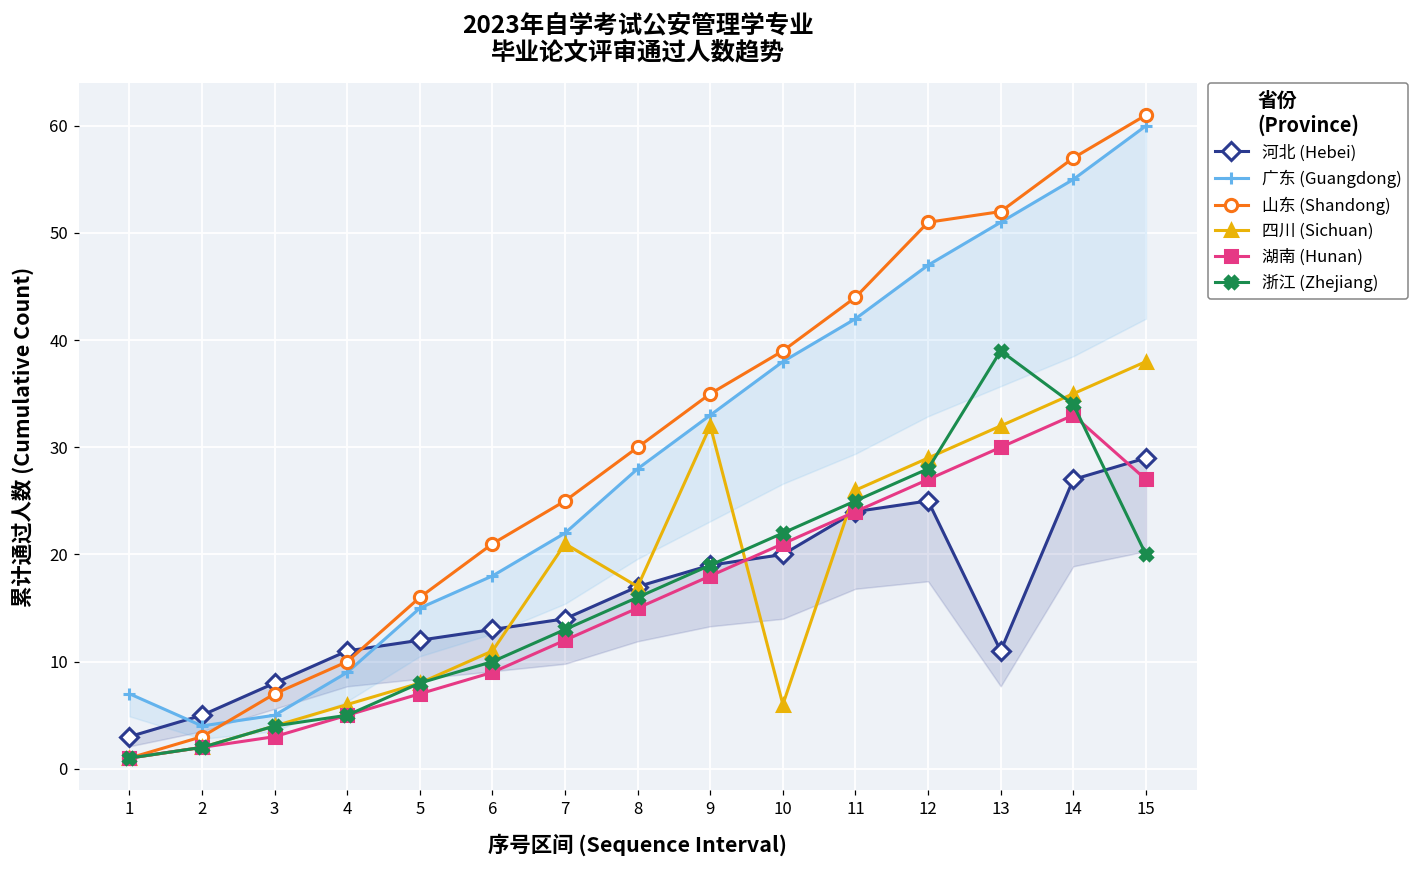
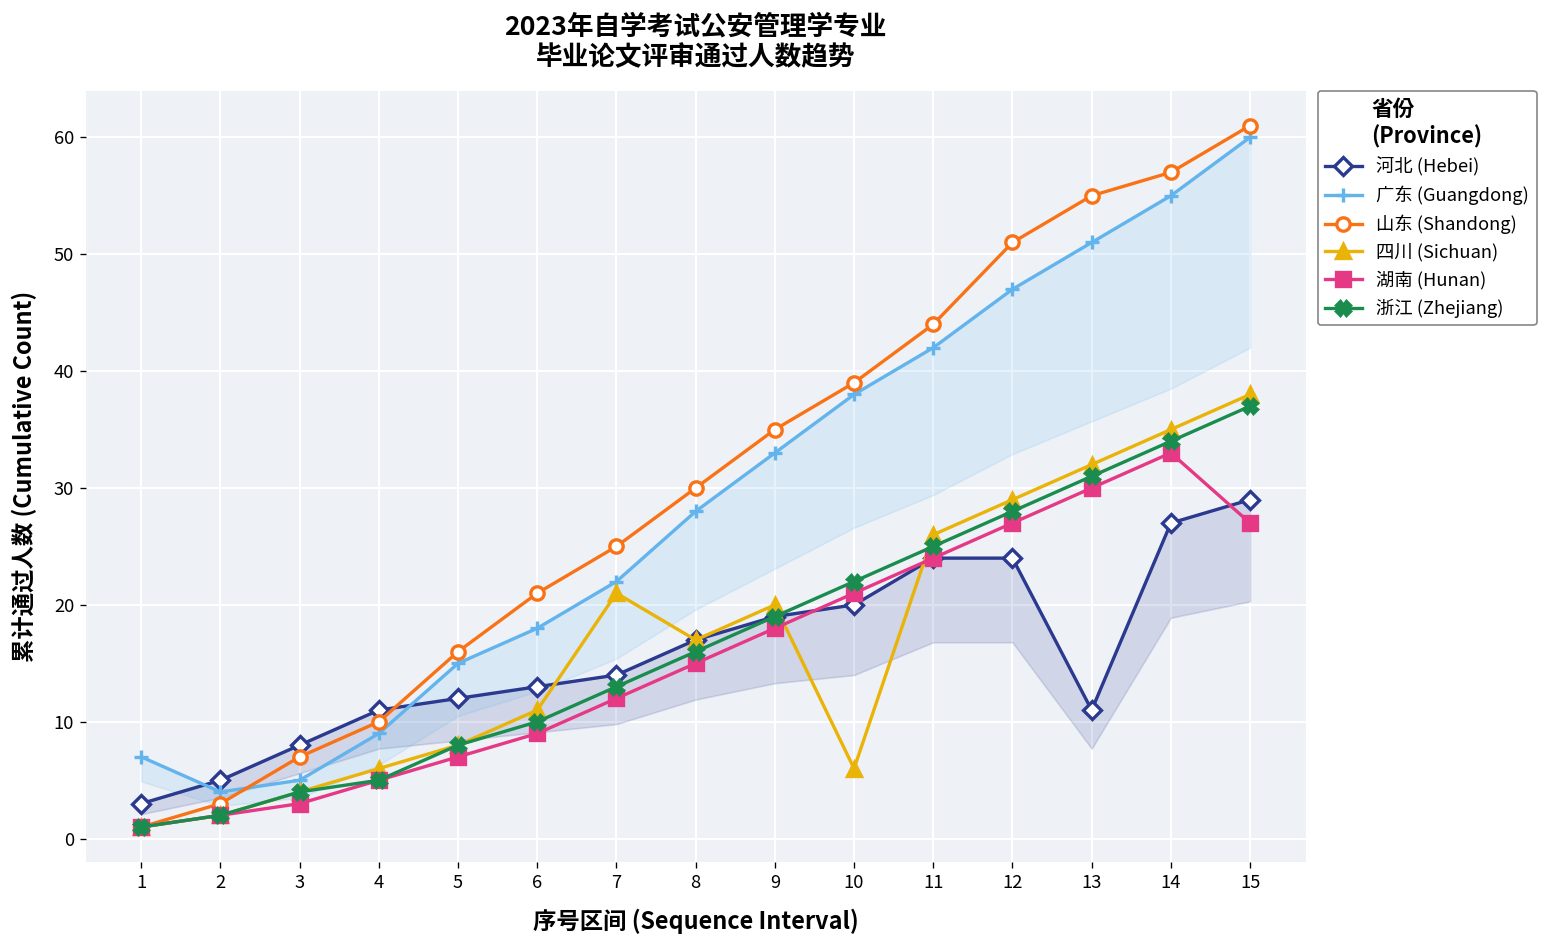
四川 (Sichuan), 9: 32 -> 20
河北 (Hebei), 12: 25 -> 24
山东 (Shandong), 13: 52 -> 55
浙江 (Zhejiang), 13: 39 -> 31
浙江 (Zhejiang), 15: 20 -> 37
